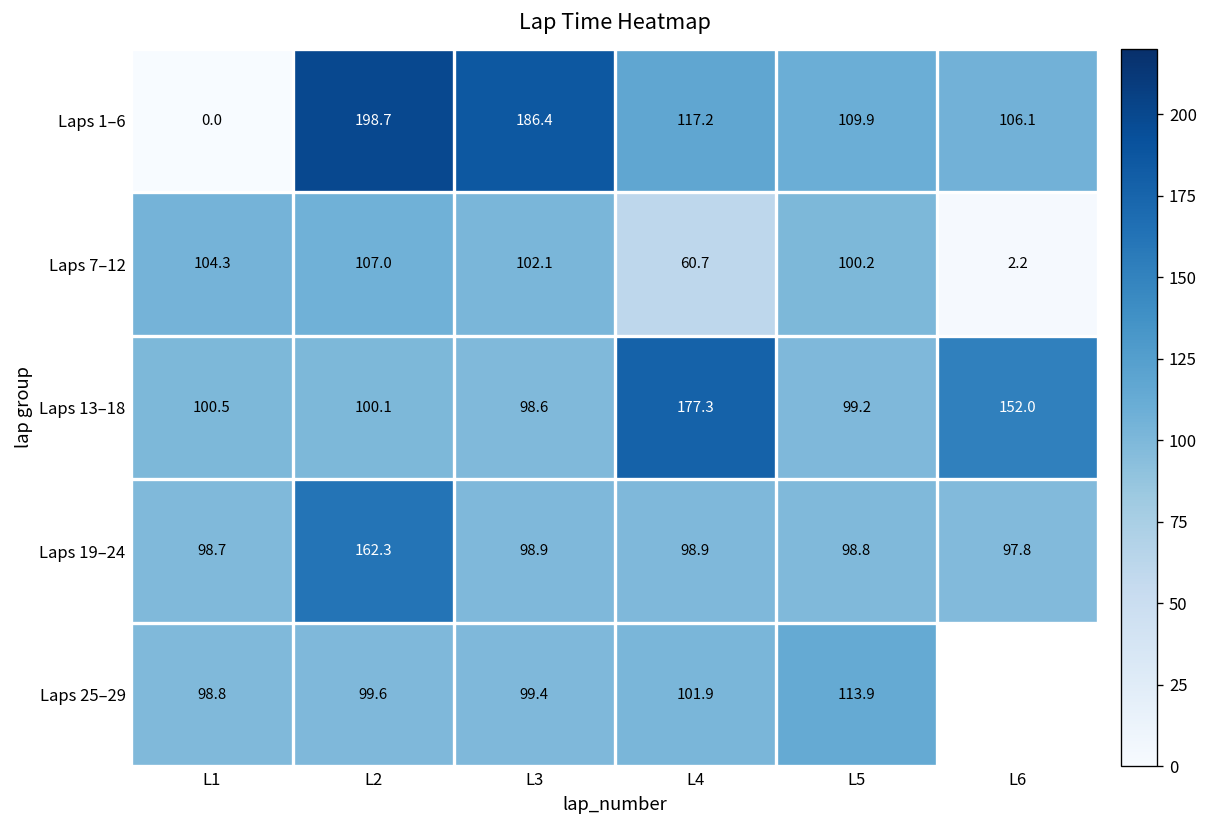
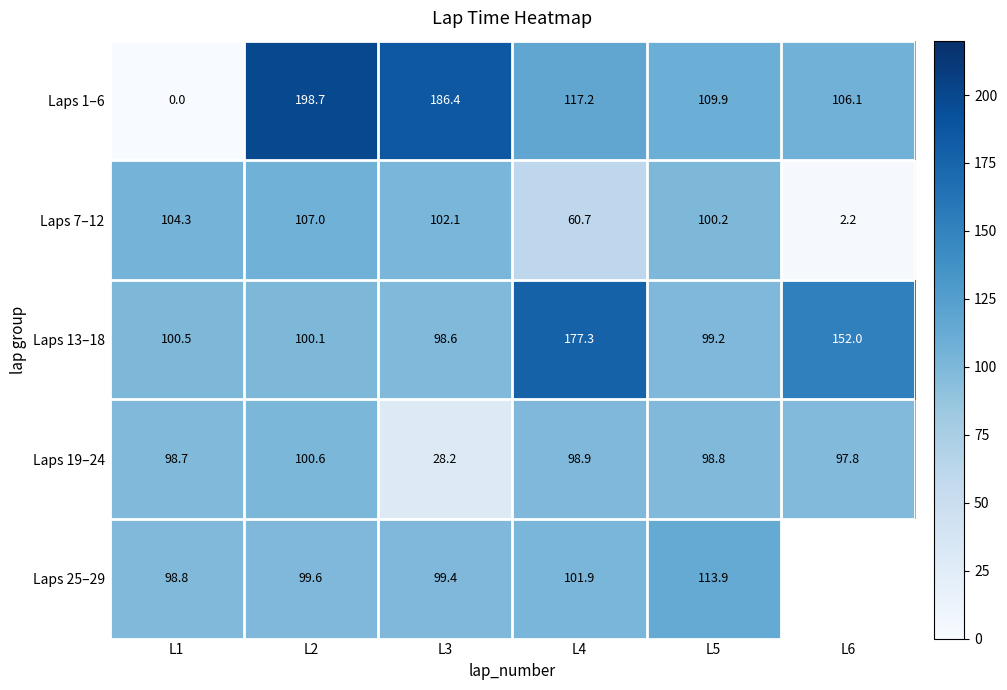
Laps 19–24, L2: 162.3 -> 100.6
Laps 19–24, L3: 98.9 -> 28.2
